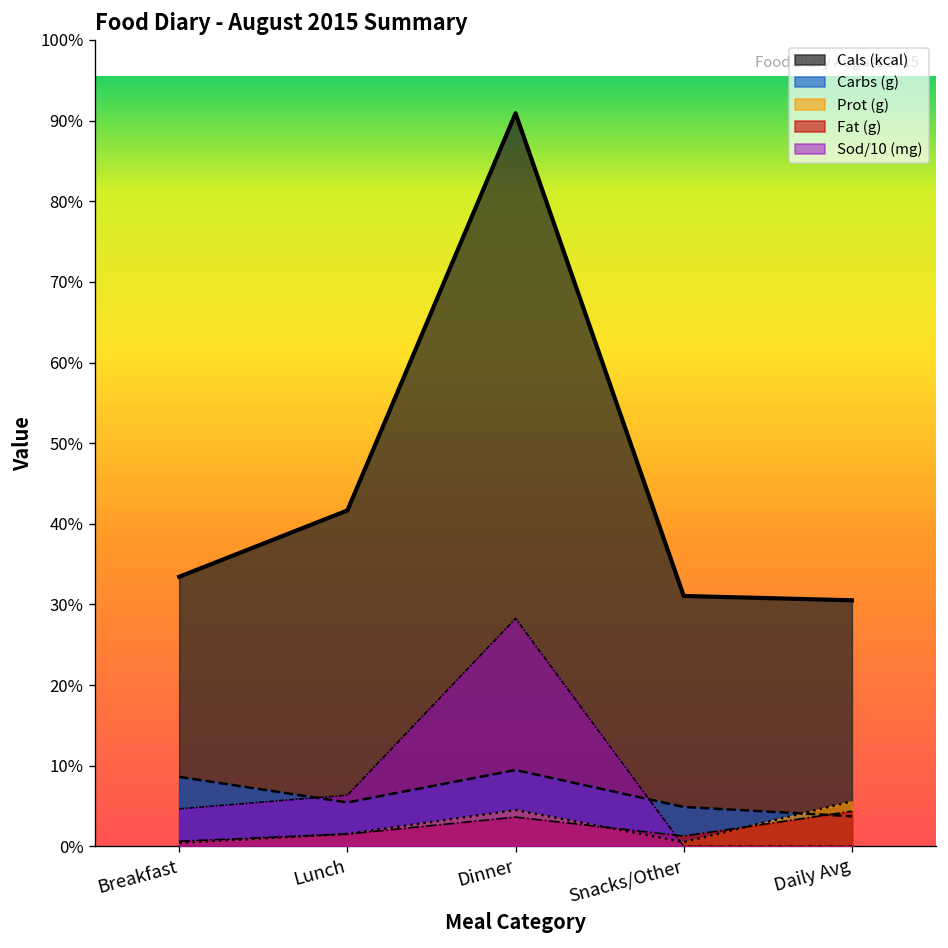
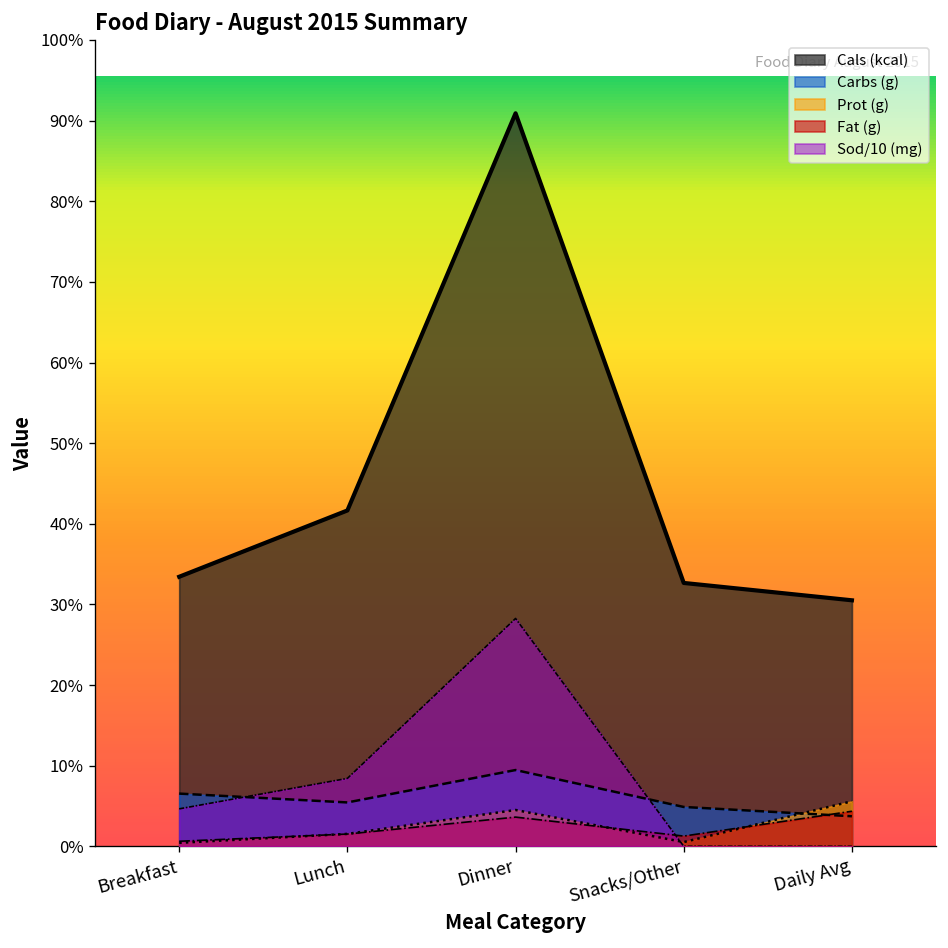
Carbs (g), Breakfast: 9% -> 7%
Sod/10 (mg), Lunch: 6% -> 8%
Cals (kcal), Snacks/Other: 31% -> 33%
